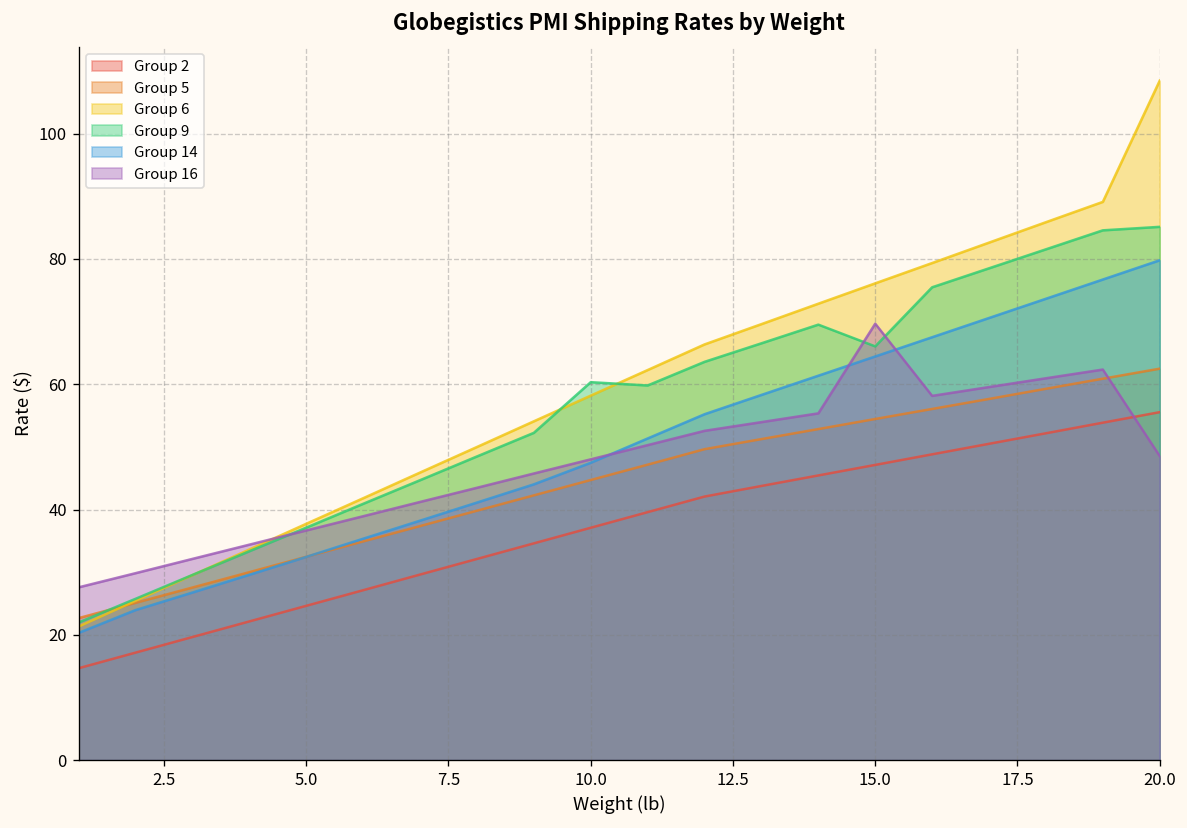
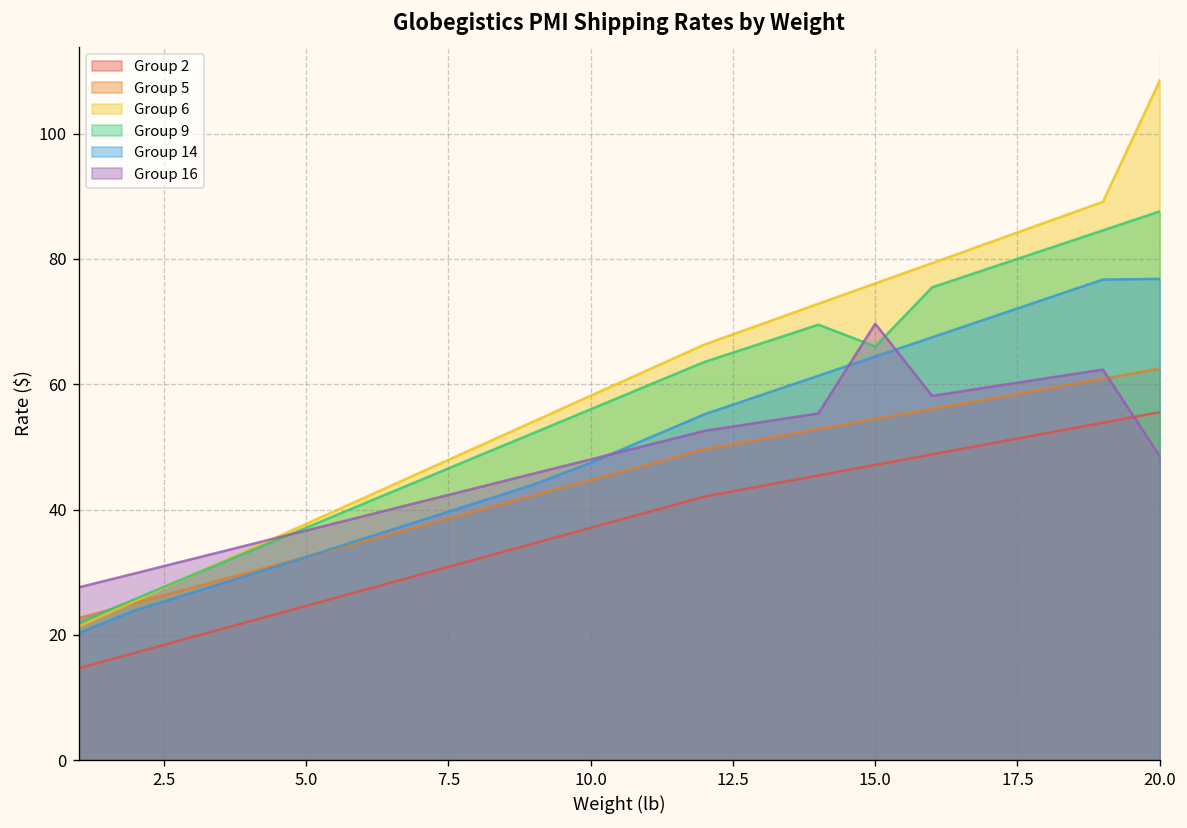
Group 9, 10.0: 60 -> 56
Group 9, 20.0: 85 -> 88
Group 14, 20.0: 80 -> 77
